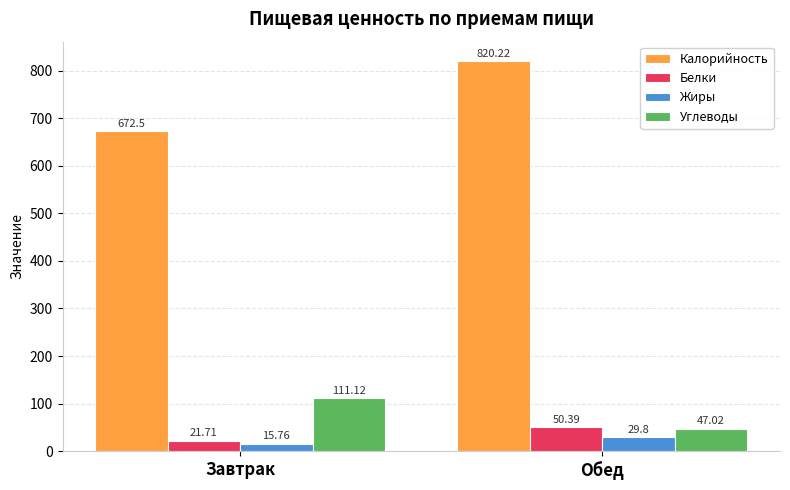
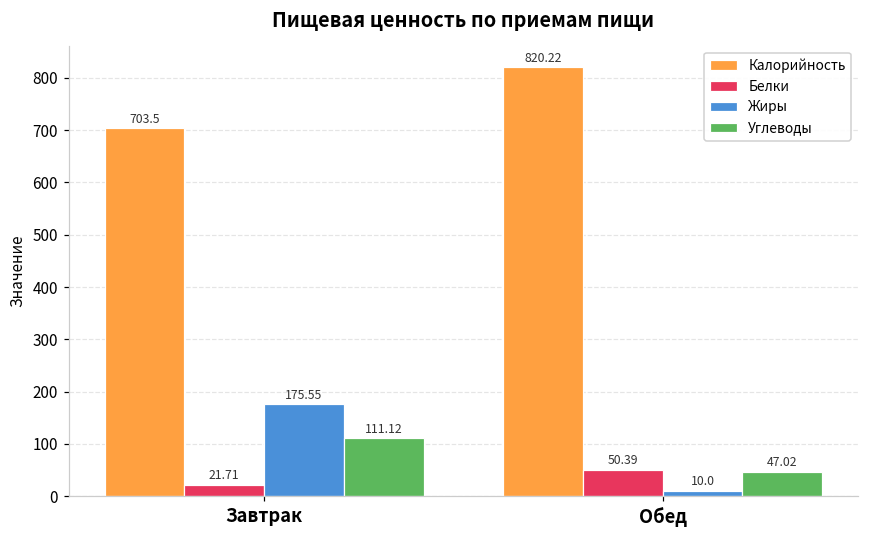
Калорийность, Завтрак: 672.5 -> 703.5
Жиры, Завтрак: 15.76 -> 175.55
Жиры, Обед: 29.8 -> 10.0
